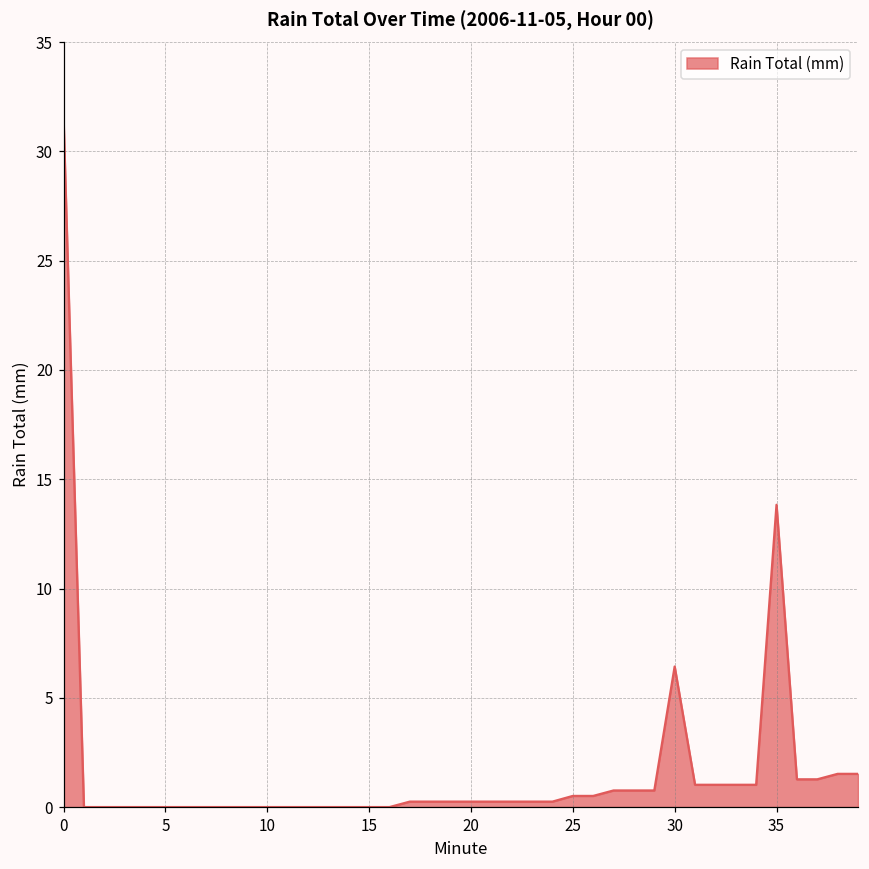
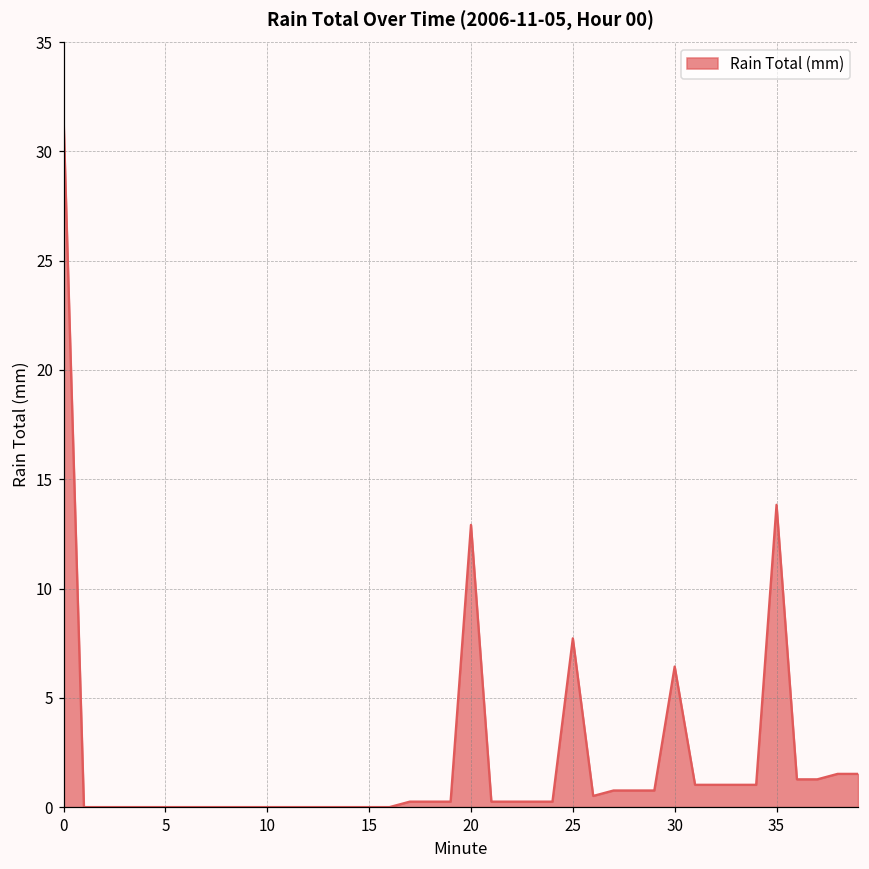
20: 0.3 -> 12.9
25: 0.5 -> 7.7
